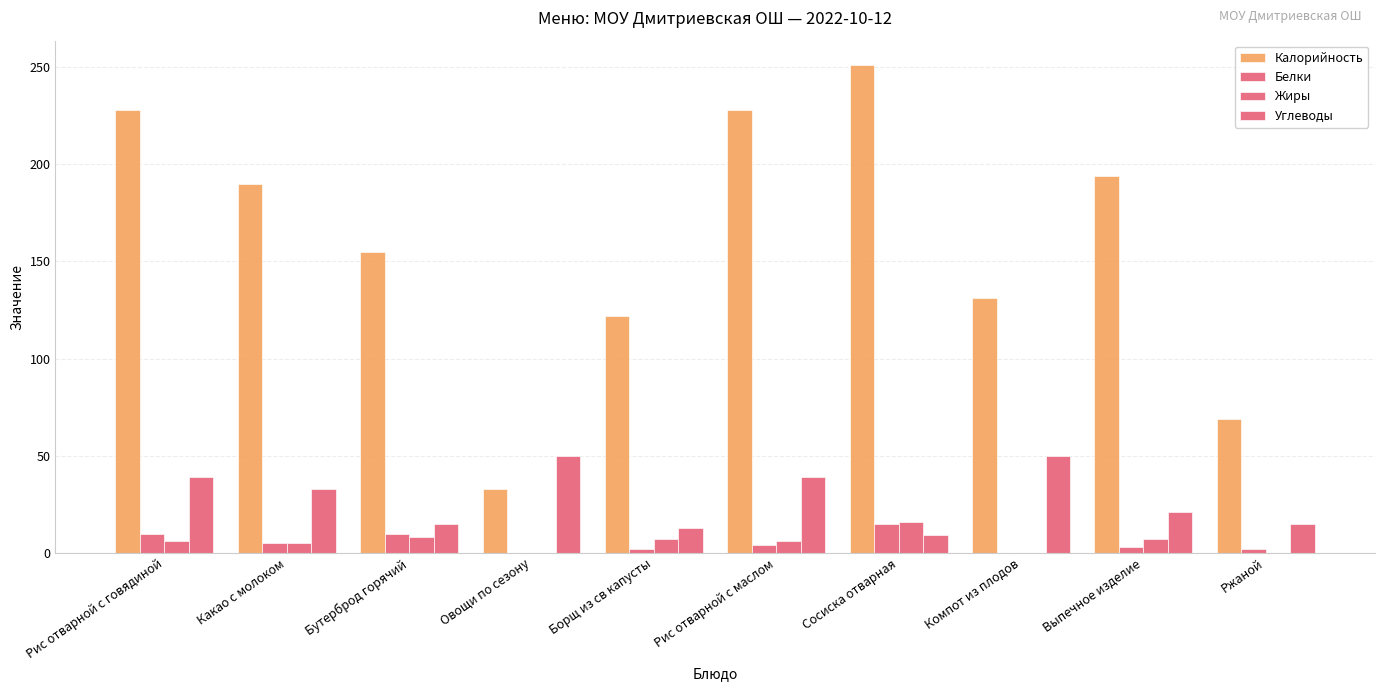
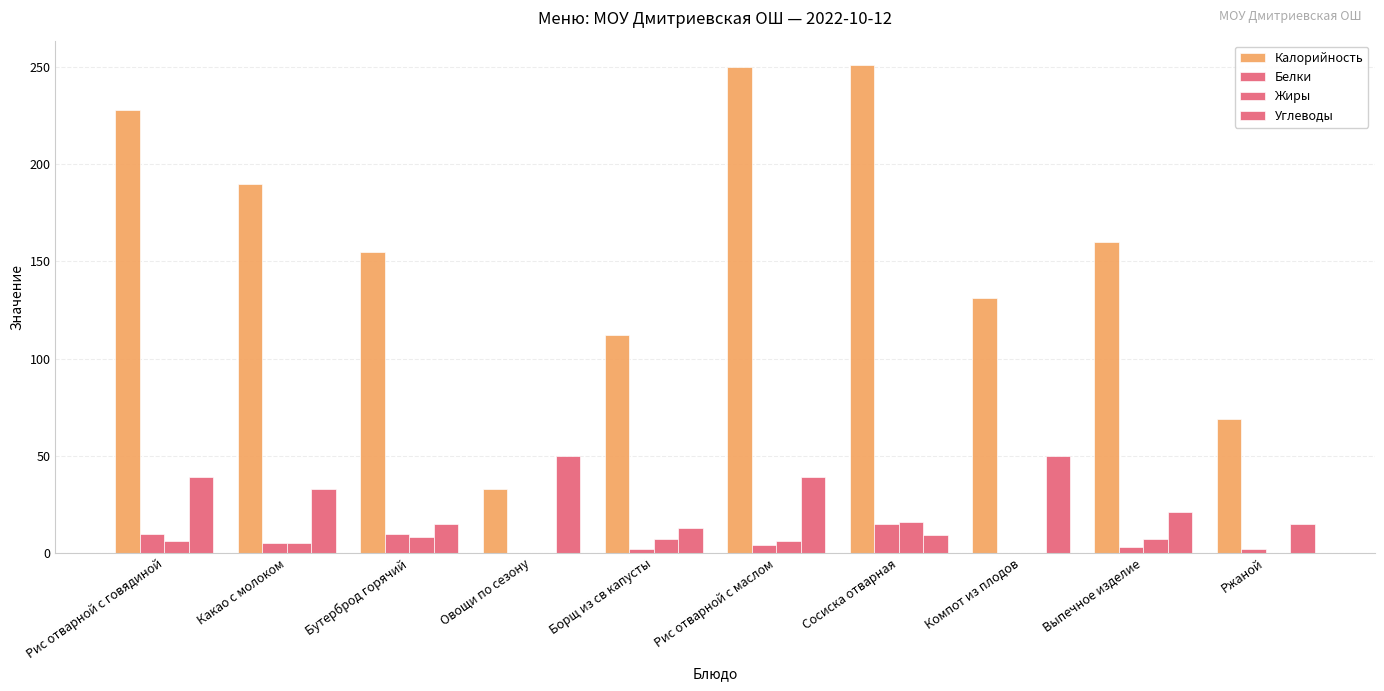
Калорийность, Борщ из св капусты: 122 -> 112
Калорийность, Рис отварной с маслом: 228 -> 250
Калорийность, Выпечное изделие: 194 -> 160
